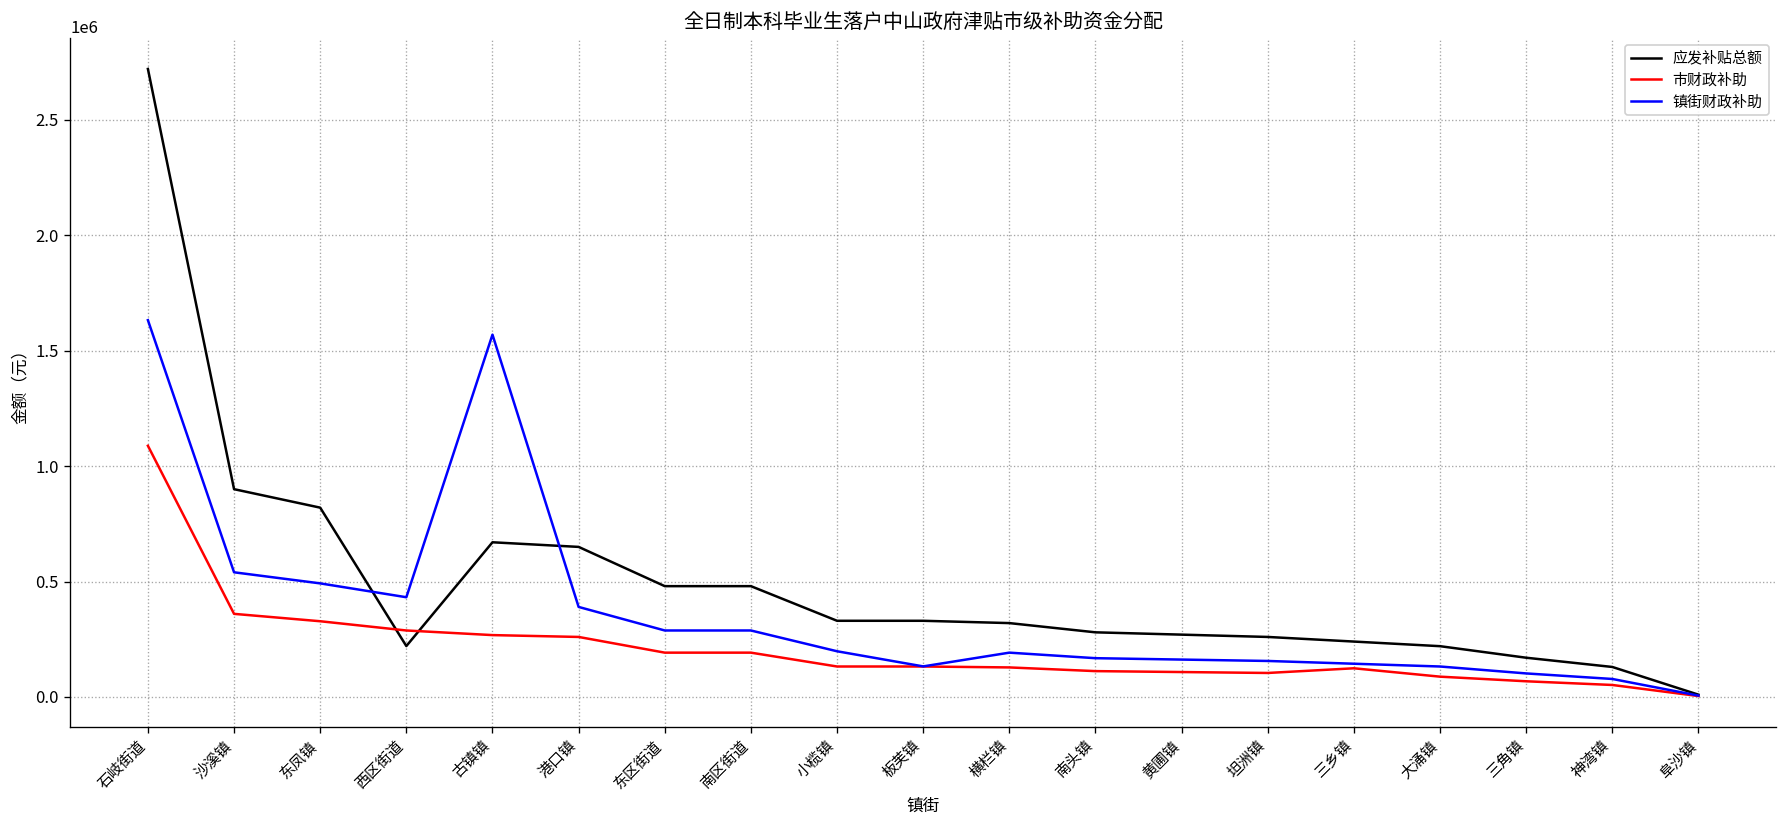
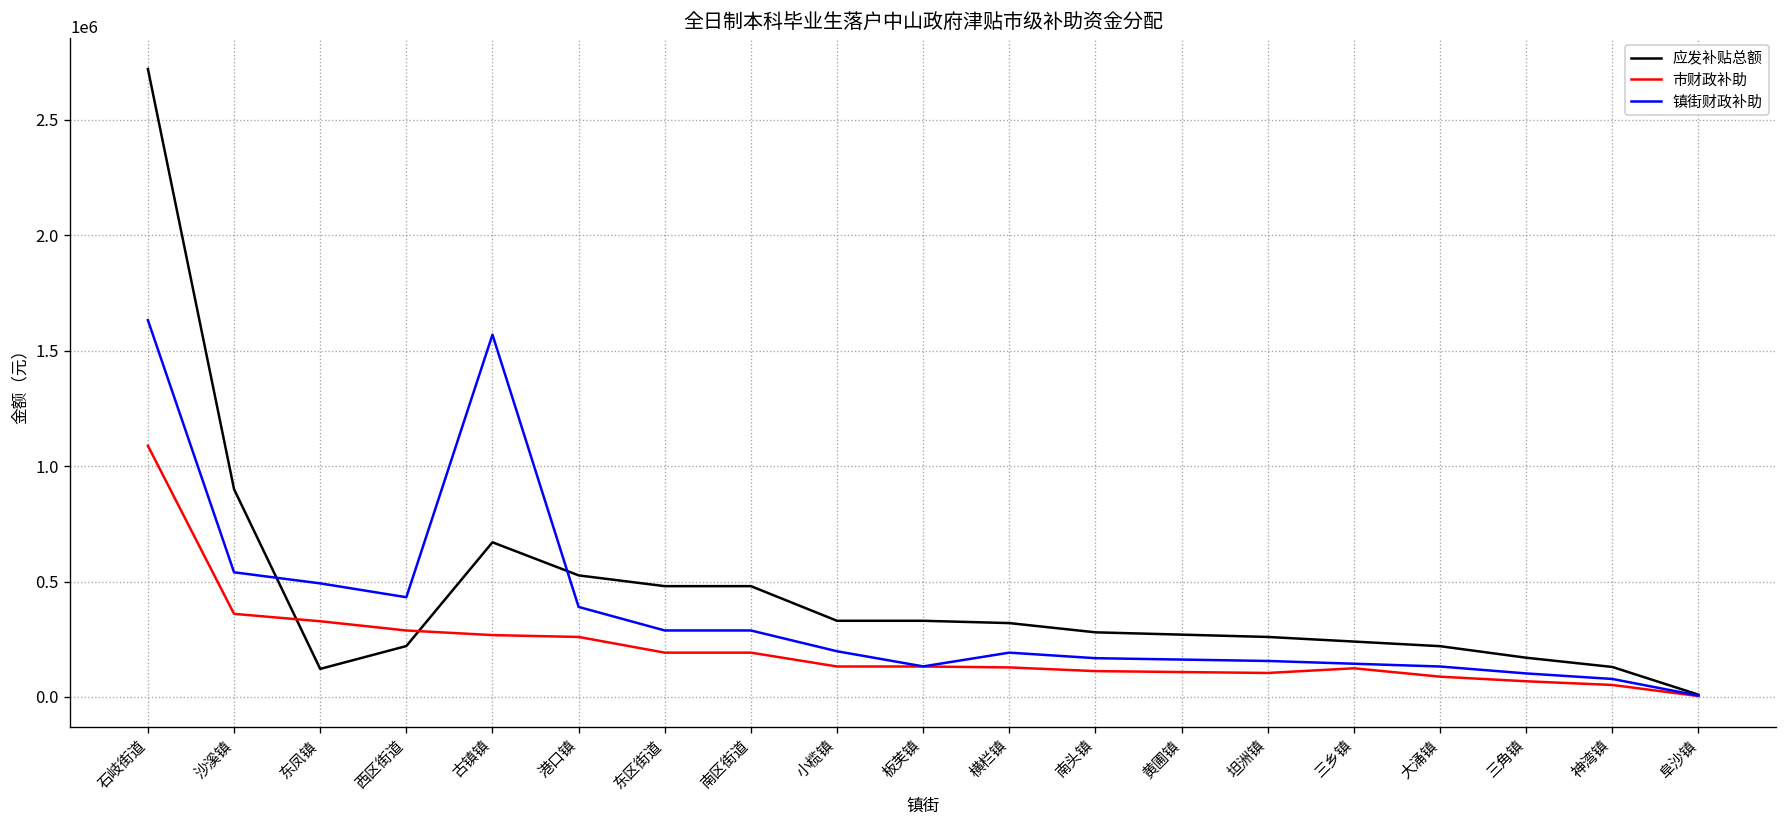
应发补贴总额, 东凤镇: 820000 -> 120000
应发补贴总额, 港口镇: 650000 -> 530000
